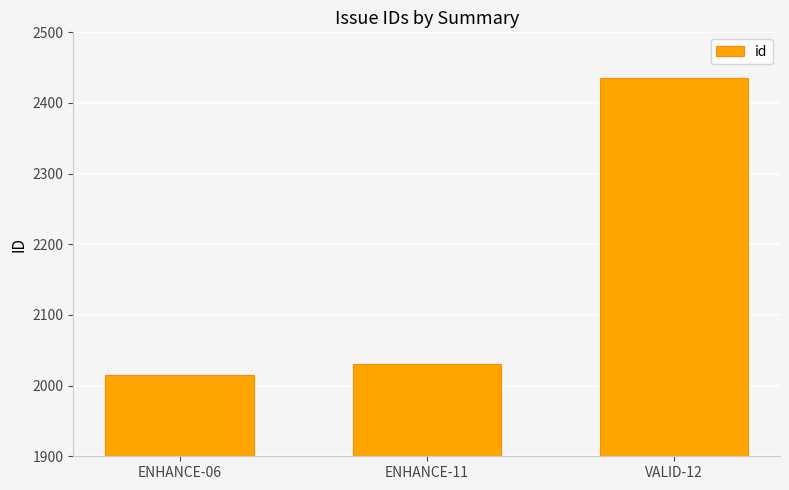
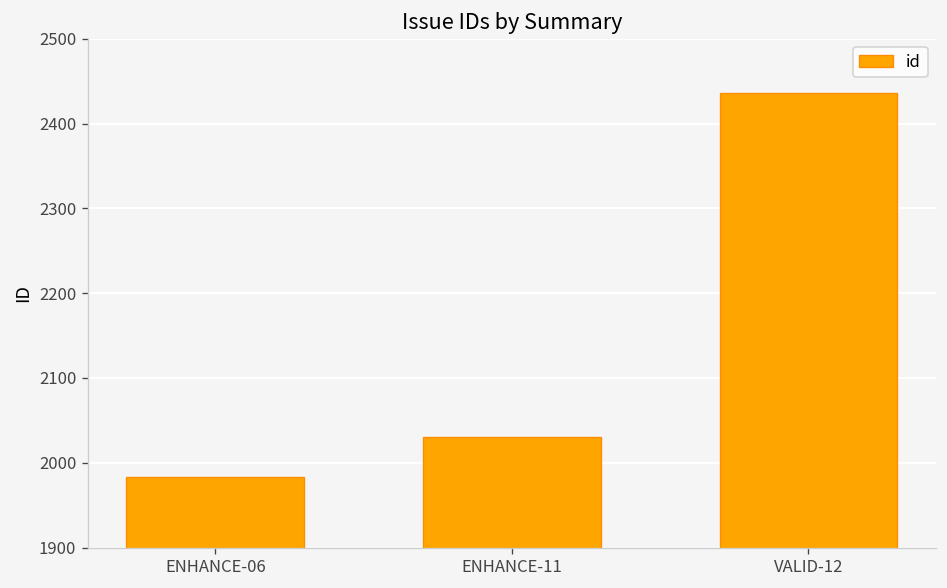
ENHANCE-06: 2020 -> 1980
